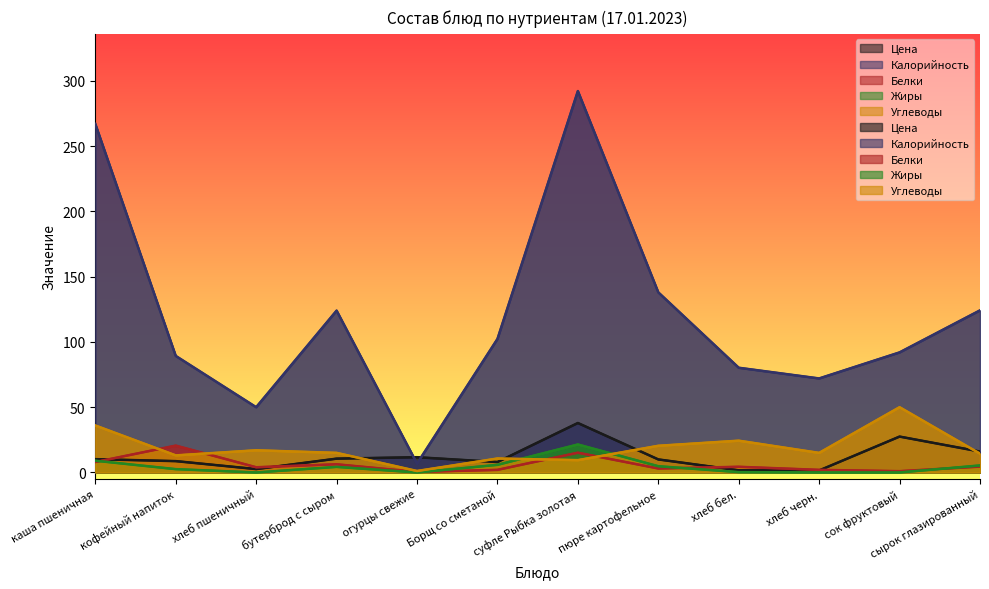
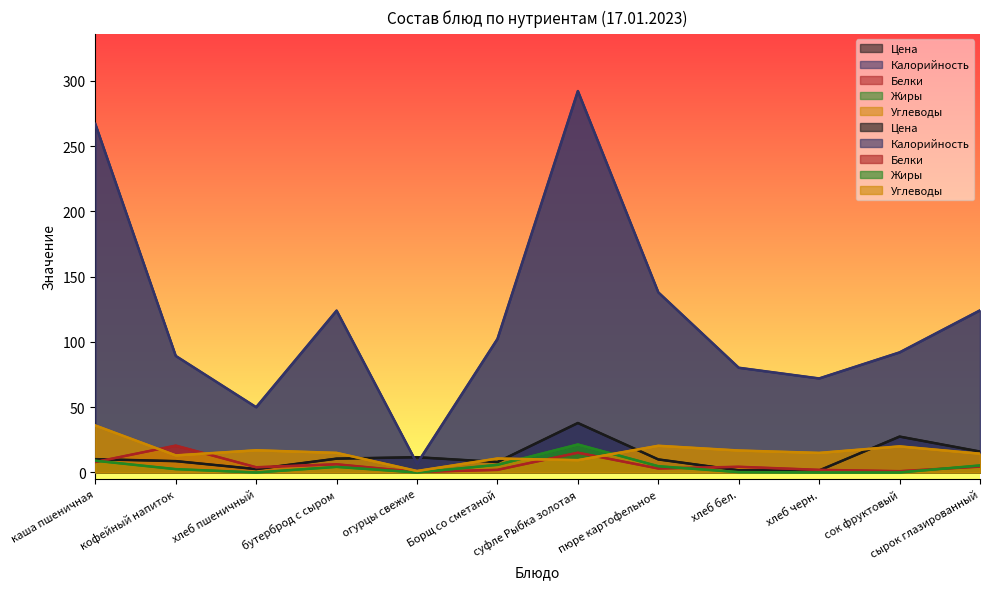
Углеводы, хлеб бел.: 24 -> 17
Углеводы, сок фруктовый: 50 -> 20
